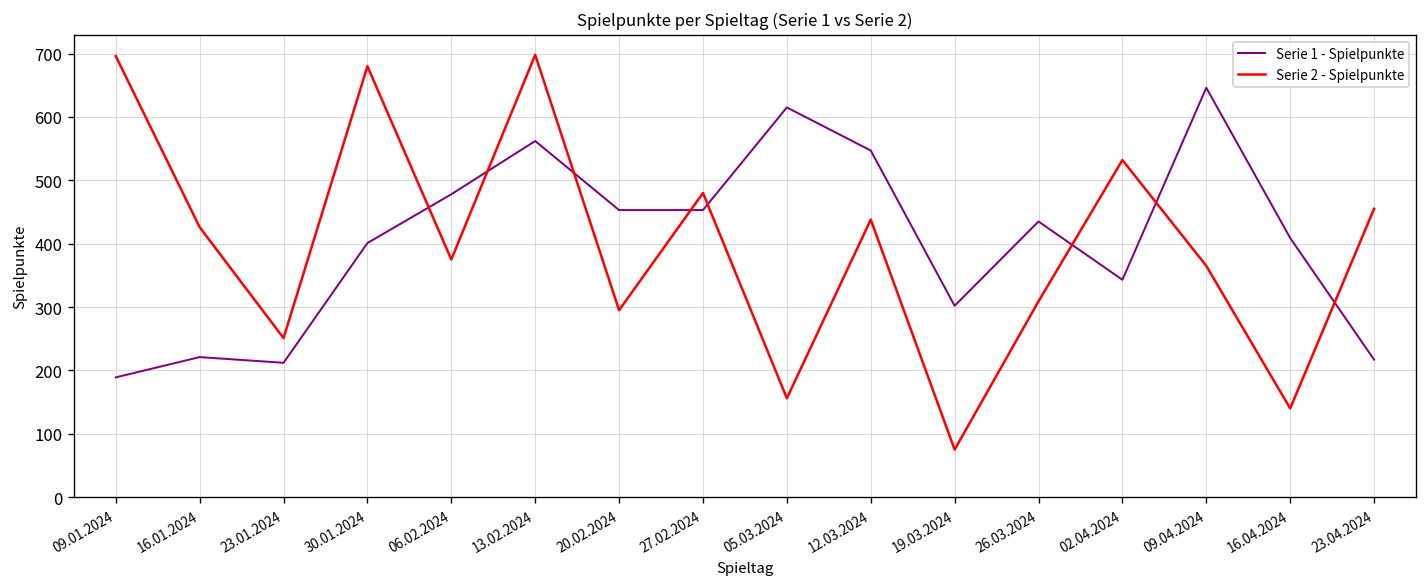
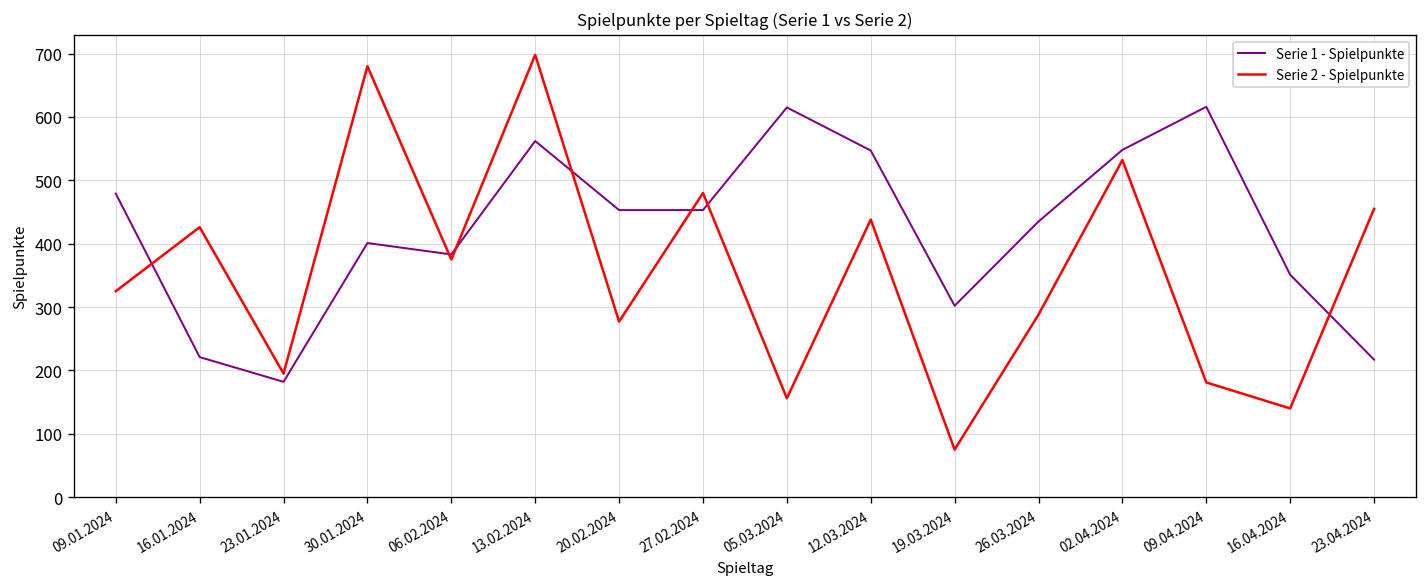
Serie 1 - Spielpunkte, 09.01.2024: 190 -> 480
Serie 2 - Spielpunkte, 09.01.2024: 700 -> 330
Serie 1 - Spielpunkte, 23.01.2024: 210 -> 180
Serie 2 - Spielpunkte, 23.01.2024: 250 -> 200
Serie 1 - Spielpunkte, 06.02.2024: 480 -> 380
Serie 2 - Spielpunkte, 20.02.2024: 300 -> 280
Serie 2 - Spielpunkte, 26.03.2024: 310 -> 290
Serie 1 - Spielpunkte, 02.04.2024: 340 -> 550
Serie 1 - Spielpunkte, 09.04.2024: 650 -> 620
Serie 2 - Spielpunkte, 09.04.2024: 370 -> 180
Serie 1 - Spielpunkte, 16.04.2024: 410 -> 350
